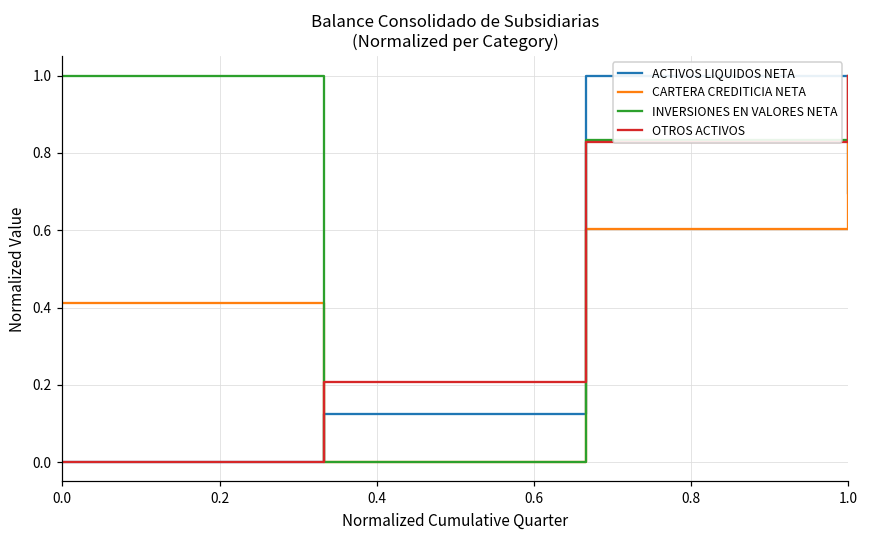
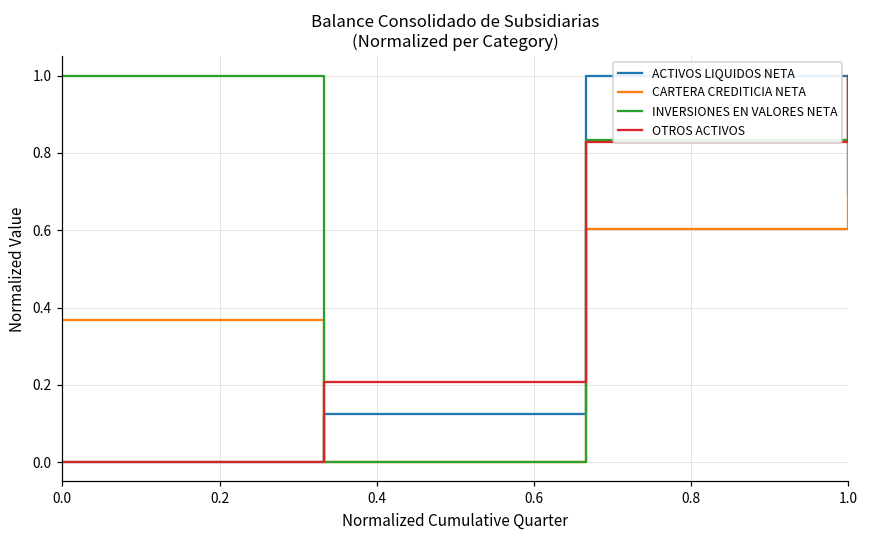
CARTERA CREDITICIA NETA, 0.0: 0.41 -> 0.37
